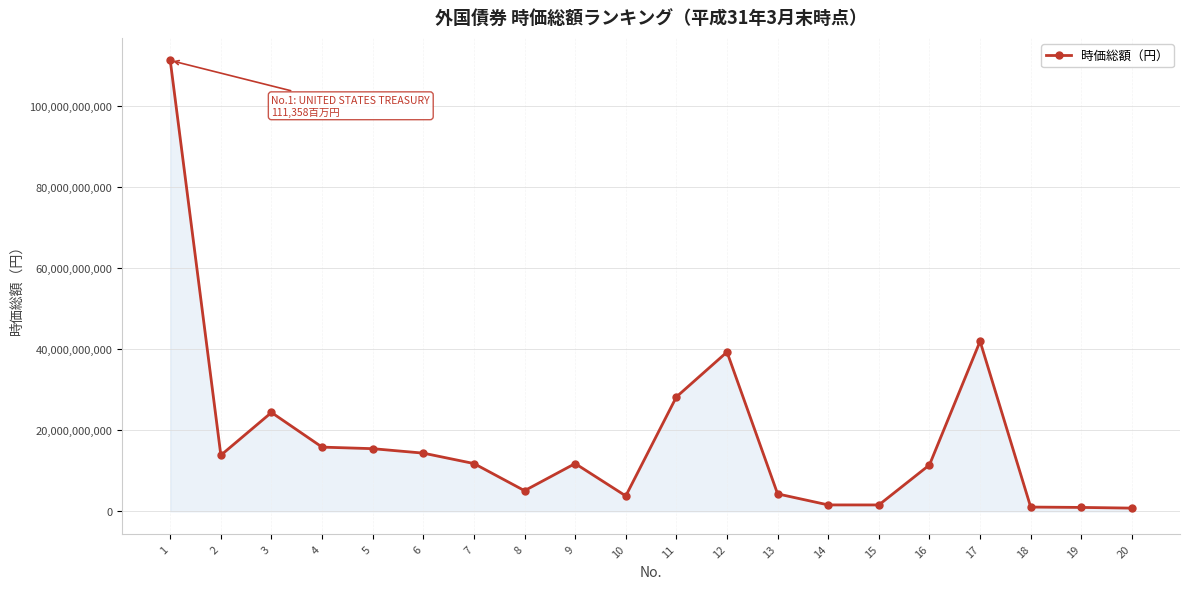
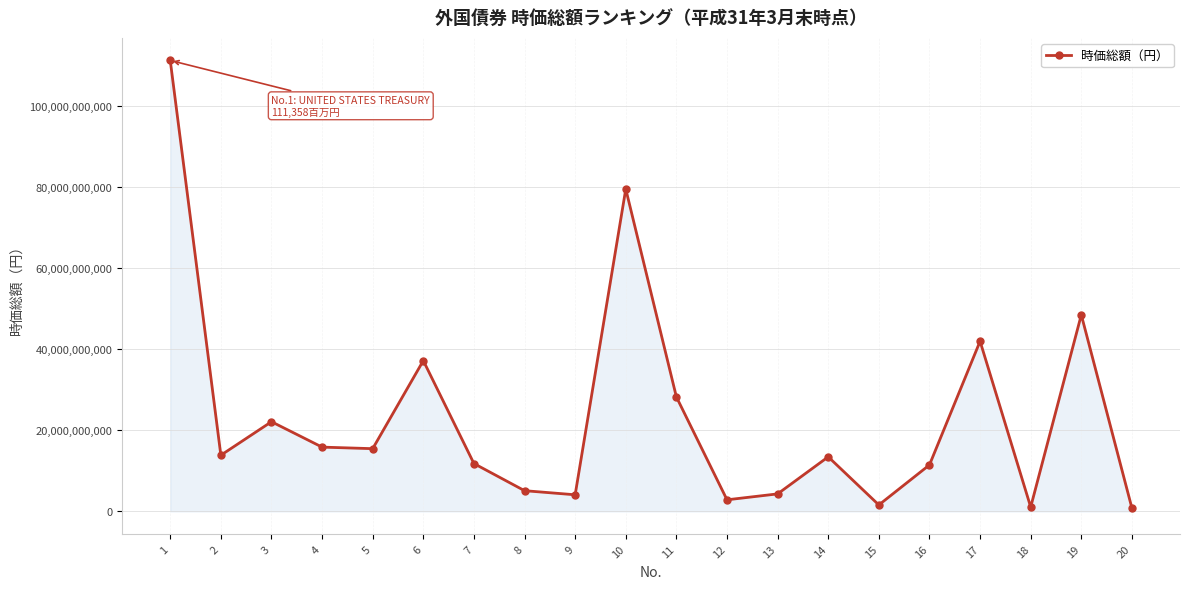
3: 24,000,000,000 -> 22,000,000,000
6: 14,000,000,000 -> 37,000,000,000
9: 12,000,000,000 -> 4,000,000,000
10: 4,000,000,000 -> 80,000,000,000
12: 39,000,000,000 -> 3,000,000,000
14: 2,000,000,000 -> 13,000,000,000
19: 1,000,000,000 -> 49,000,000,000
